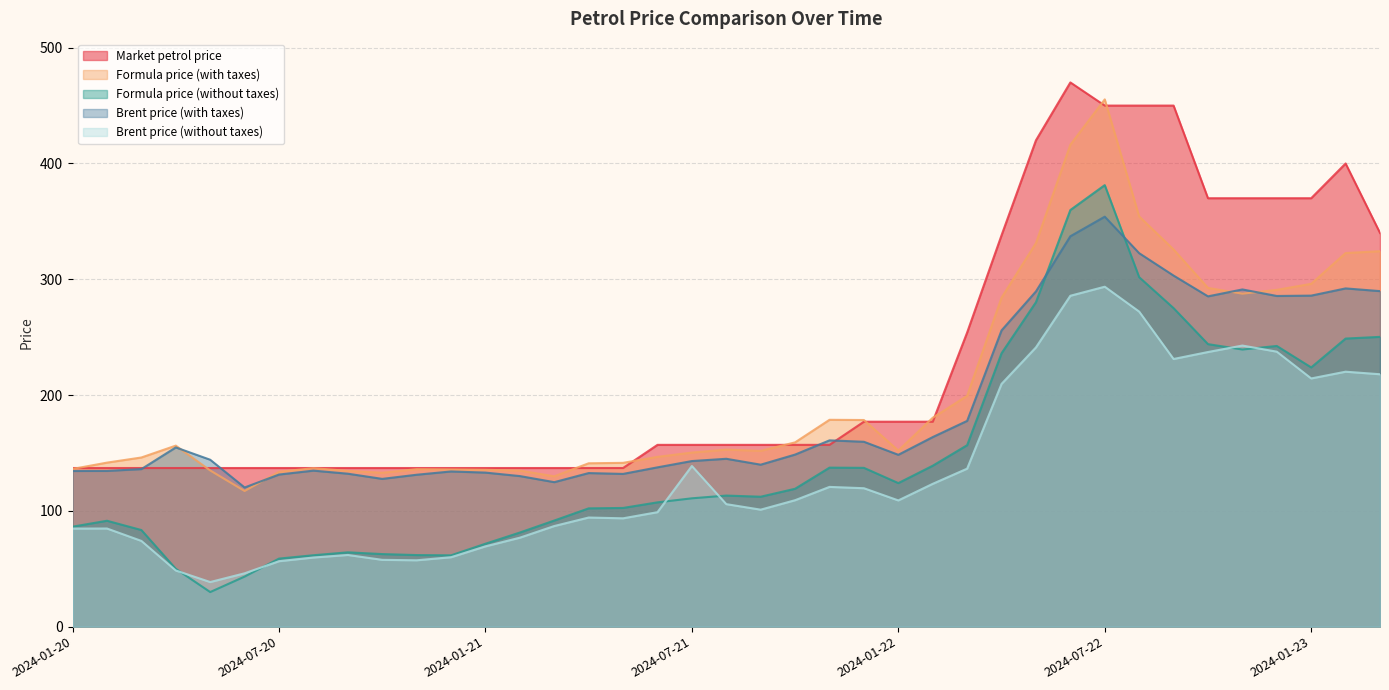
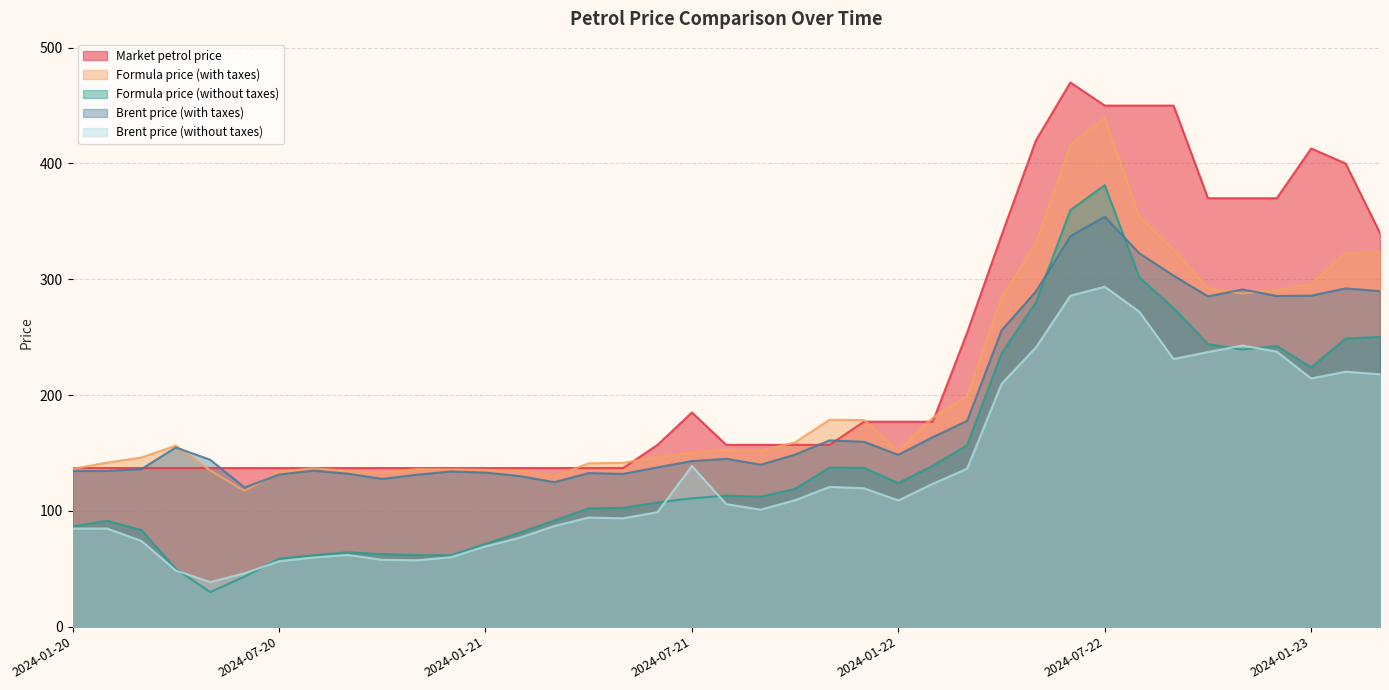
Market petrol price, 2024-07-21: 157 -> 185
Formula price (with taxes), 2024-07-22: 455 -> 439
Market petrol price, 2024-01-23: 370 -> 413
